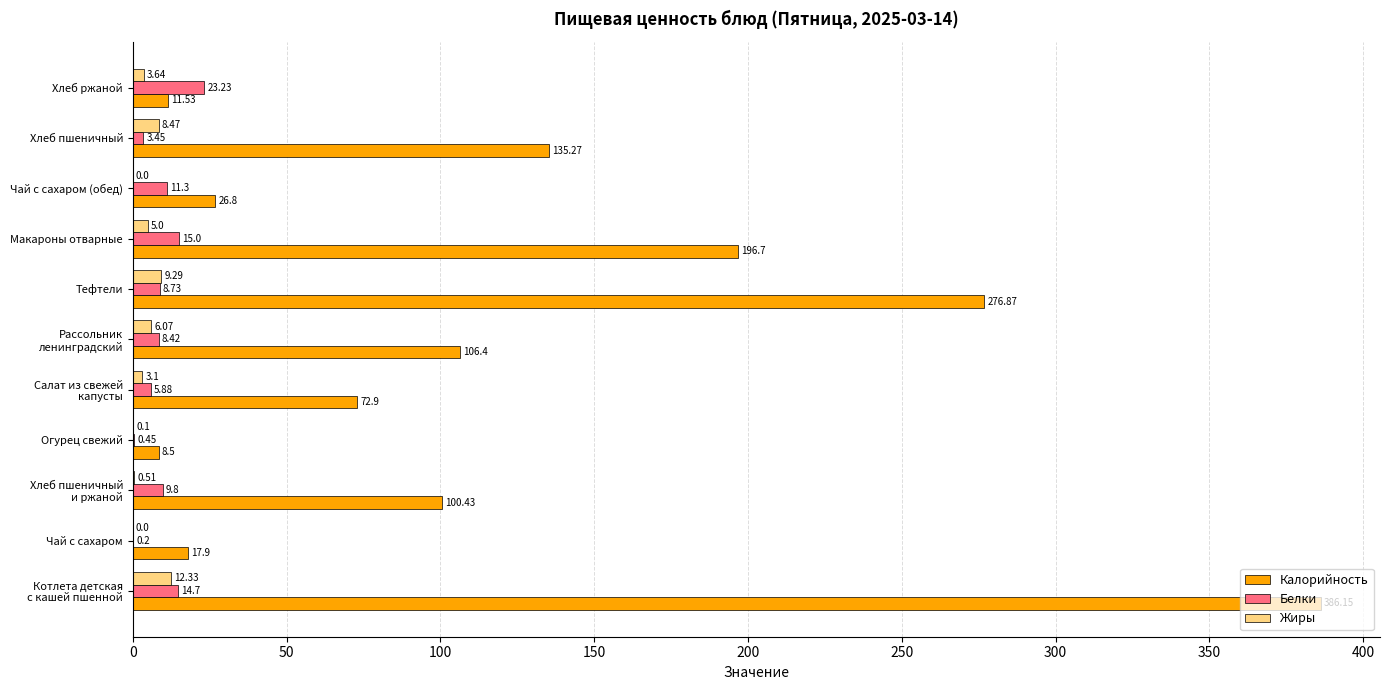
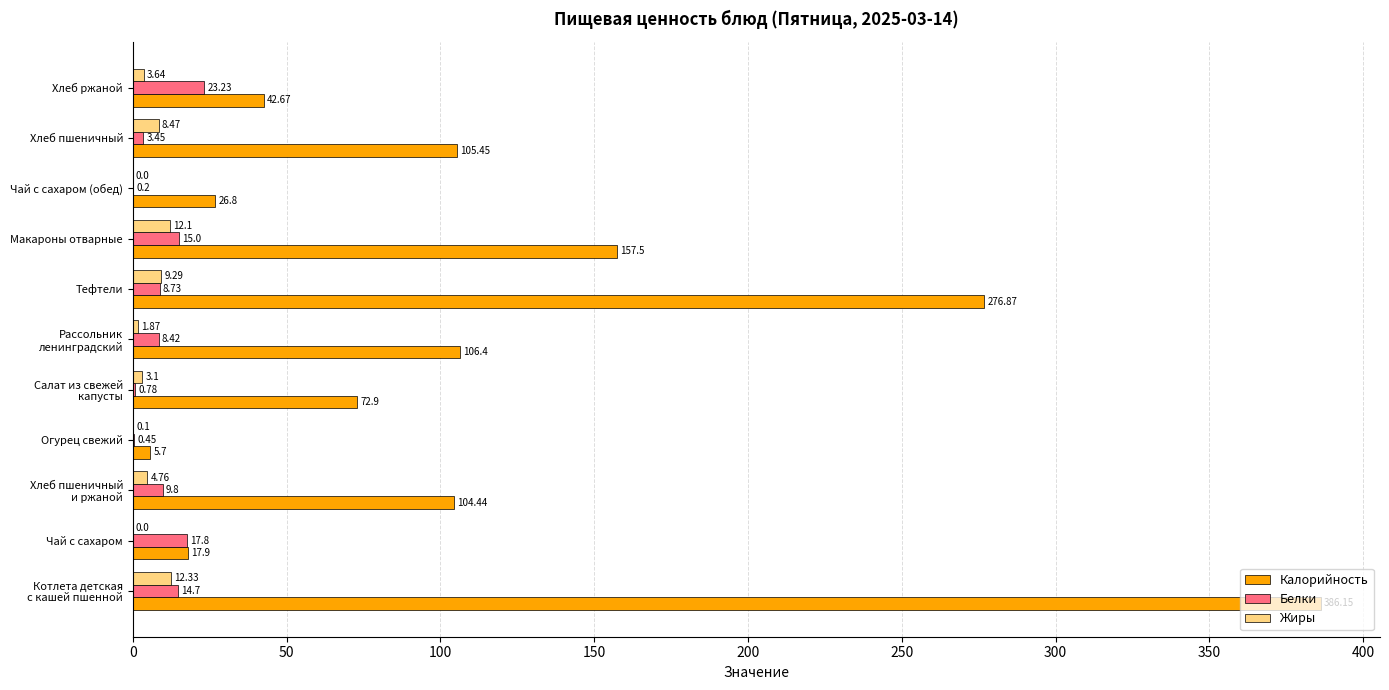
Калорийность, Хлеб ржаной: 11.53 -> 42.67
Калорийность, Хлеб пшеничный: 135.27 -> 105.45
Белки, Чай с сахаром (обед): 11.3 -> 0.2
Жиры, Макароны отварные: 5.0 -> 12.1
Калорийность, Макароны отварные: 196.7 -> 157.5
Жиры, Рассольник ленинградский: 6.07 -> 1.87
Белки, Салат из свежей капусты: 5.88 -> 0.78
Калорийность, Огурец свежий: 8.5 -> 5.7
Жиры, Хлеб пшеничный и ржаной: 0.51 -> 4.76
Калорийность, Хлеб пшеничный и ржаной: 100.43 -> 104.44
Белки, Чай с сахаром: 0.2 -> 17.8
